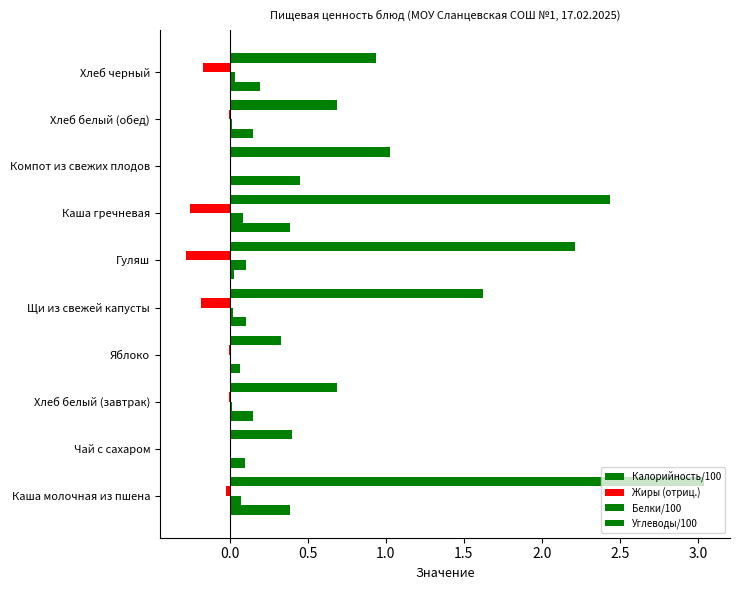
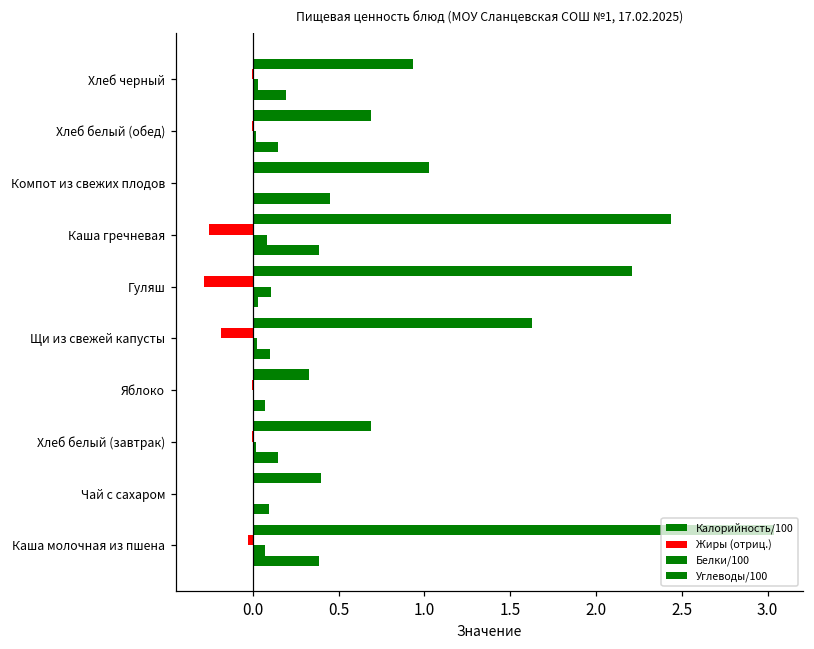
Жиры (отриц.), Хлеб черный: -0.17 -> 0.00
